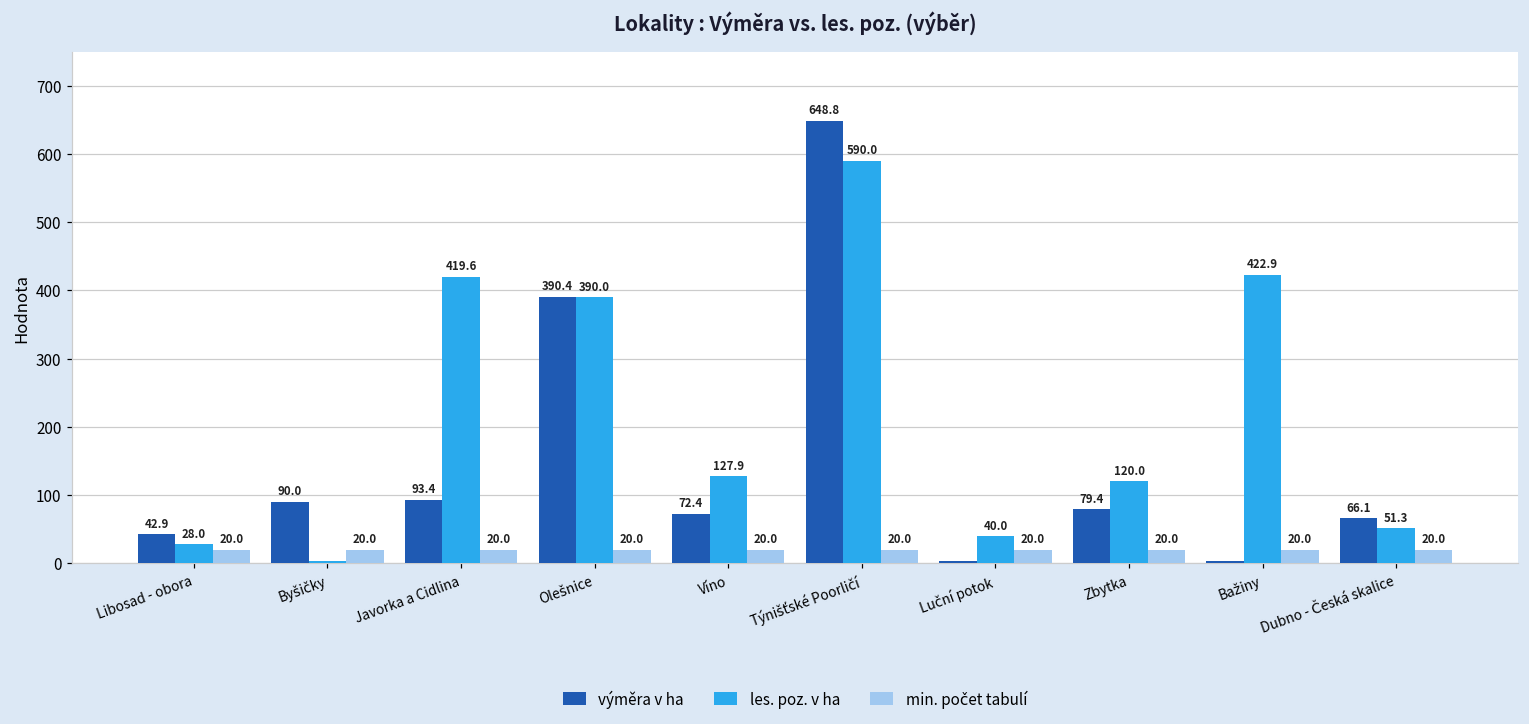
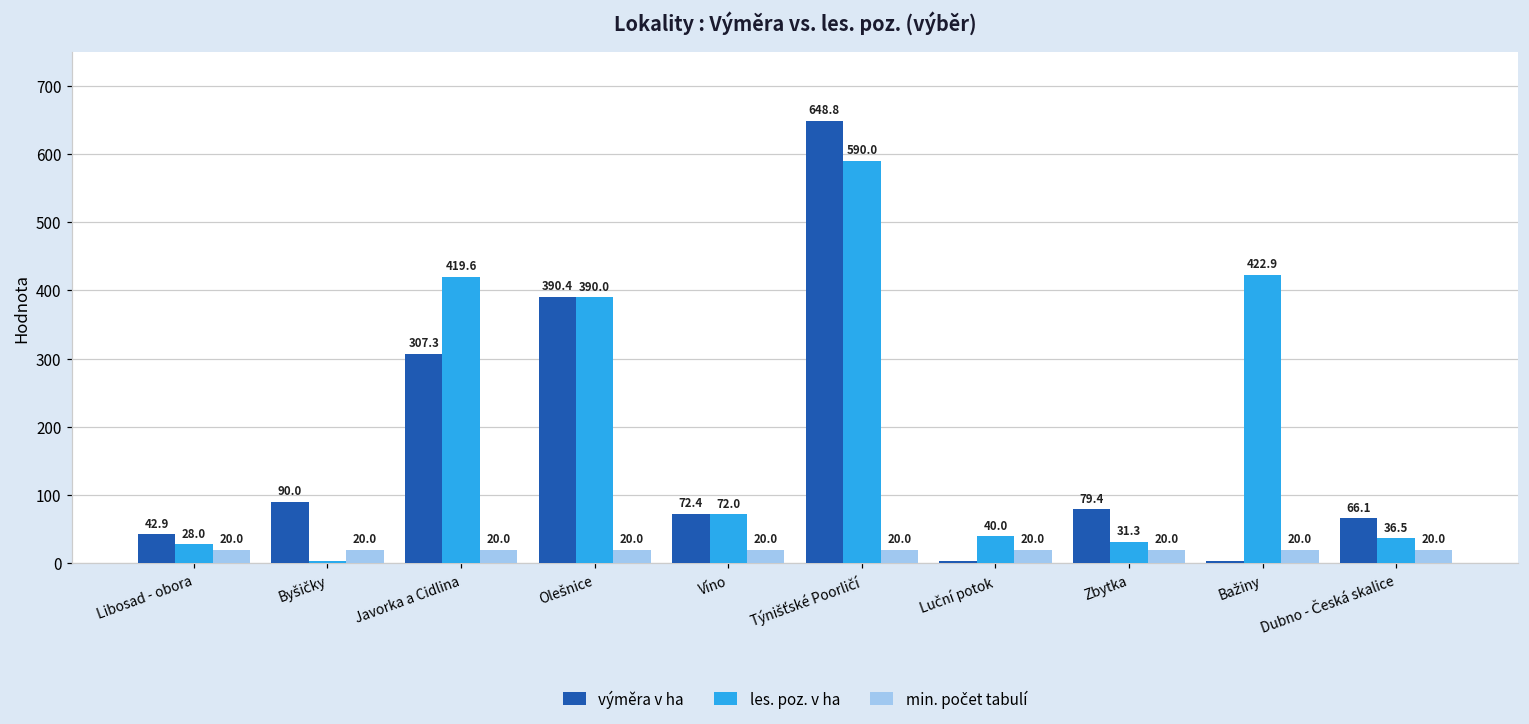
výměra v ha, Javorka a Cidlina: 93.4 -> 307.3
les. poz. v ha, Víno: 127.9 -> 72.0
les. poz. v ha, Zbytka: 120.0 -> 31.3
les. poz. v ha, Dubno - Česká skalice: 51.3 -> 36.5
